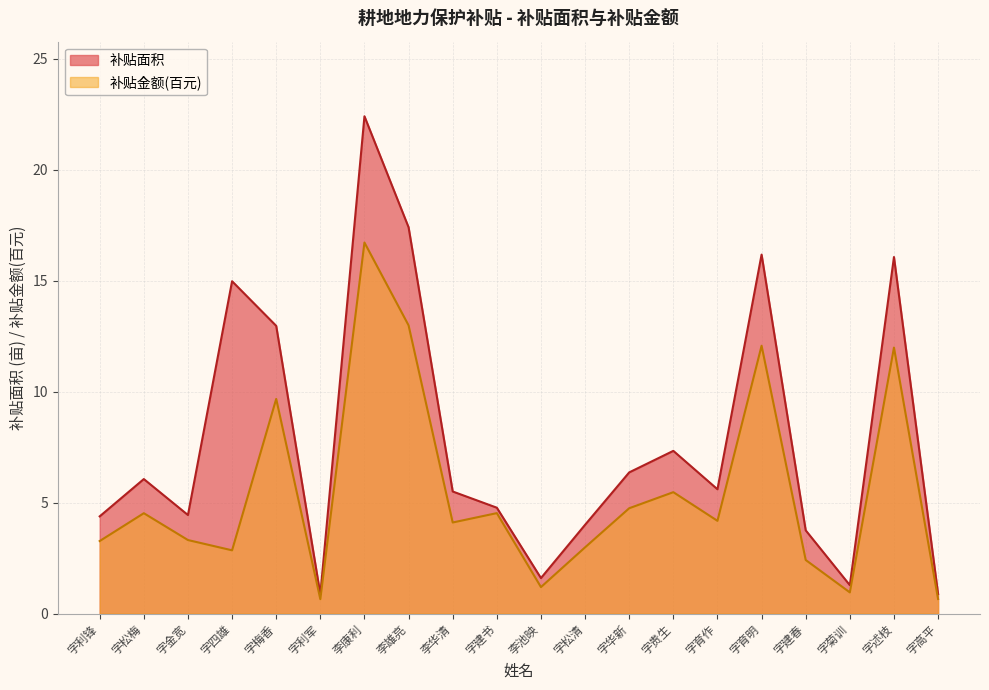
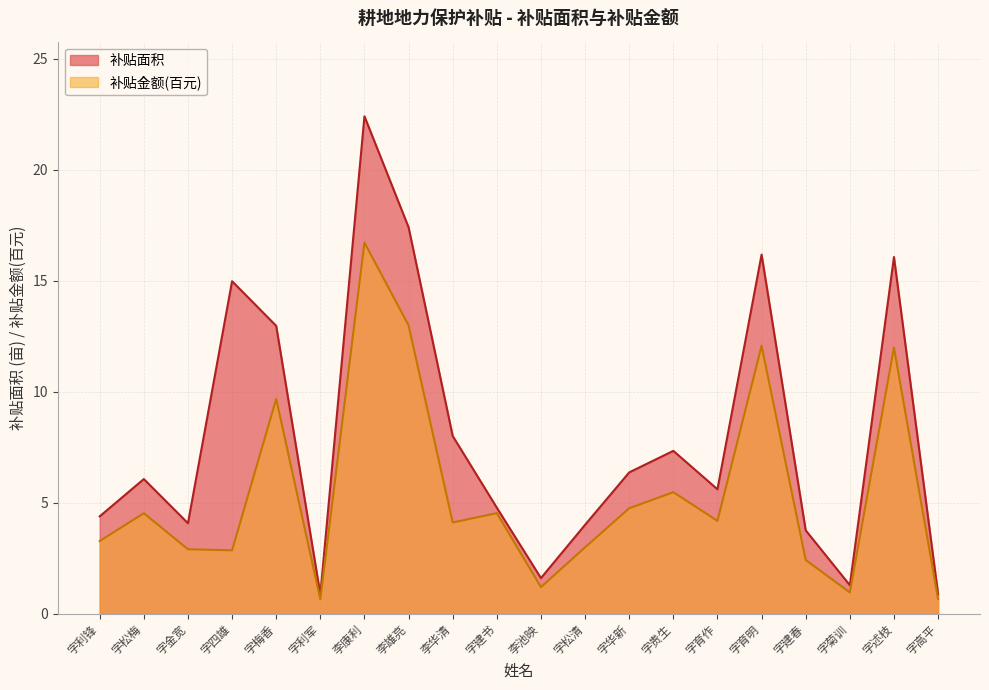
补贴面积, 字金宽: 4.4 -> 4.1
补贴金额(百元), 字金宽: 3.3 -> 2.9
补贴面积, 李华清: 5.5 -> 8.0
